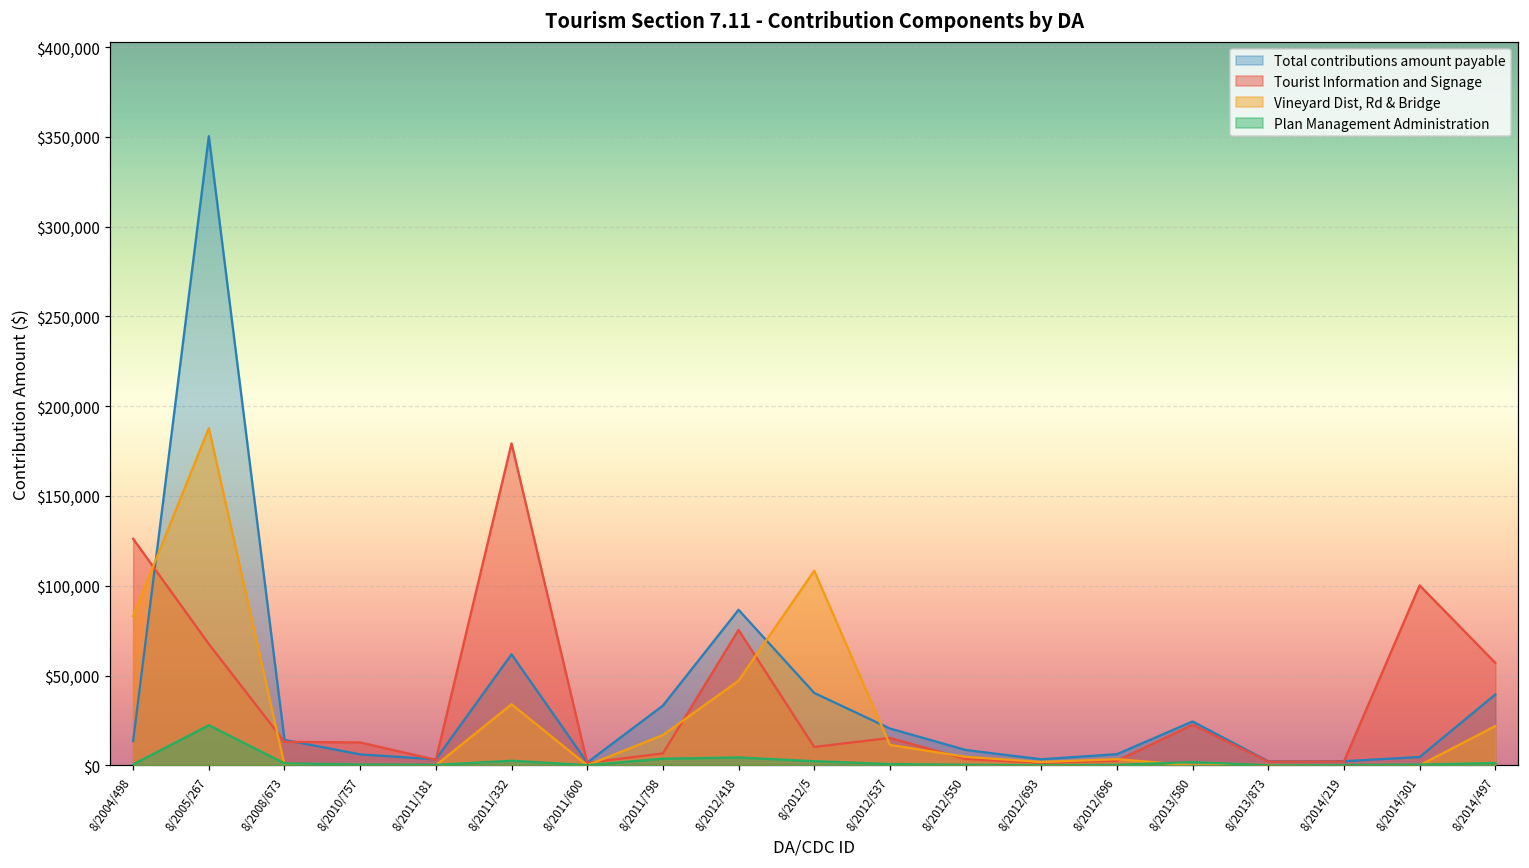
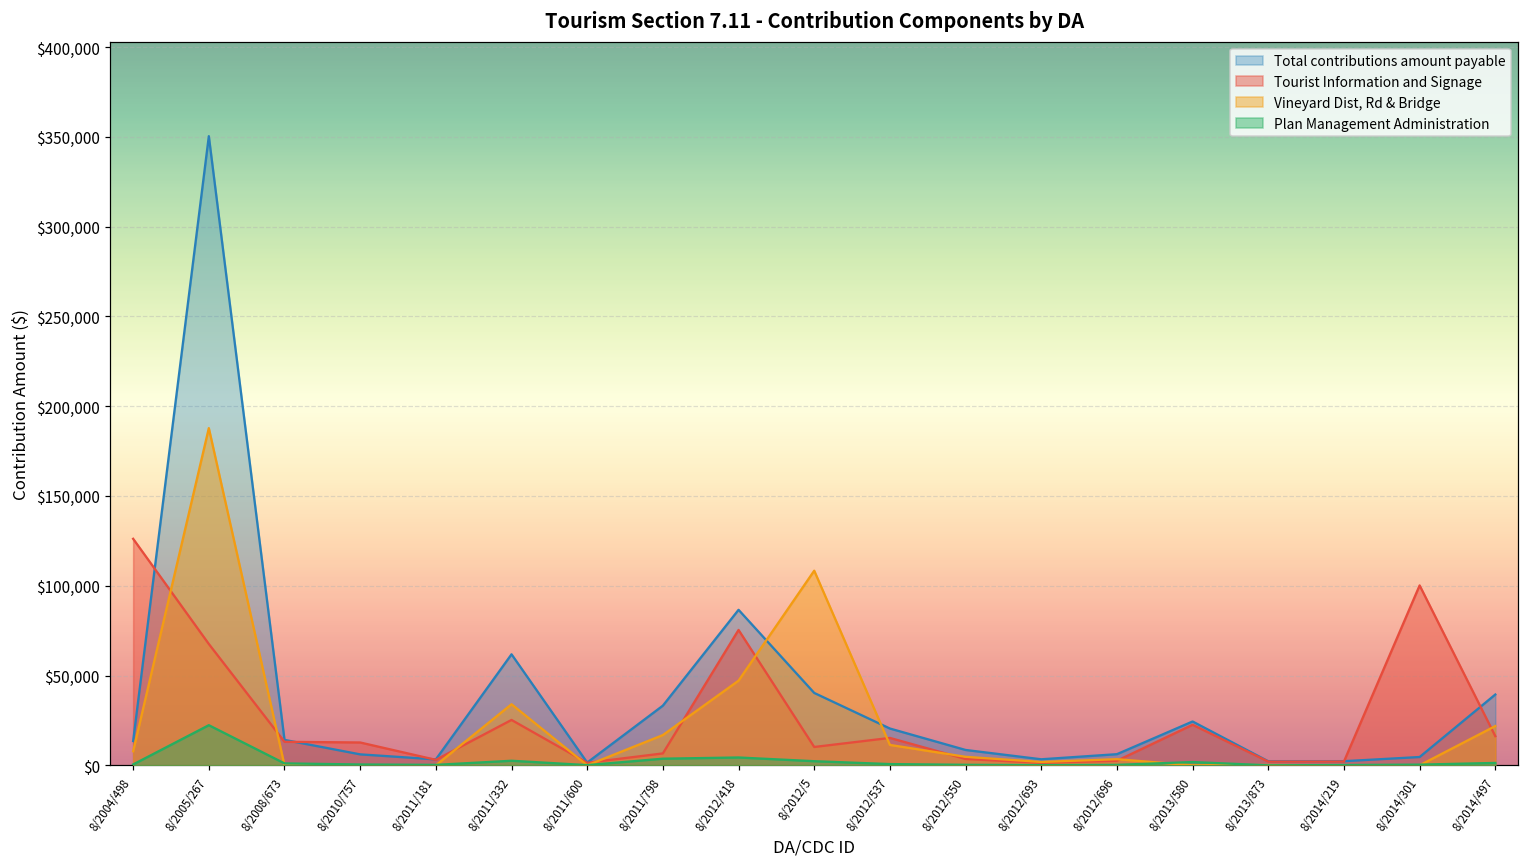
Vineyard Dist, Rd & Bridge, 8/2004/498: $83,000 -> $8,000
Tourist Information and Signage, 8/2011/332: $179,000 -> $25,000
Tourist Information and Signage, 8/2014/497: $57,000 -> $16,000
